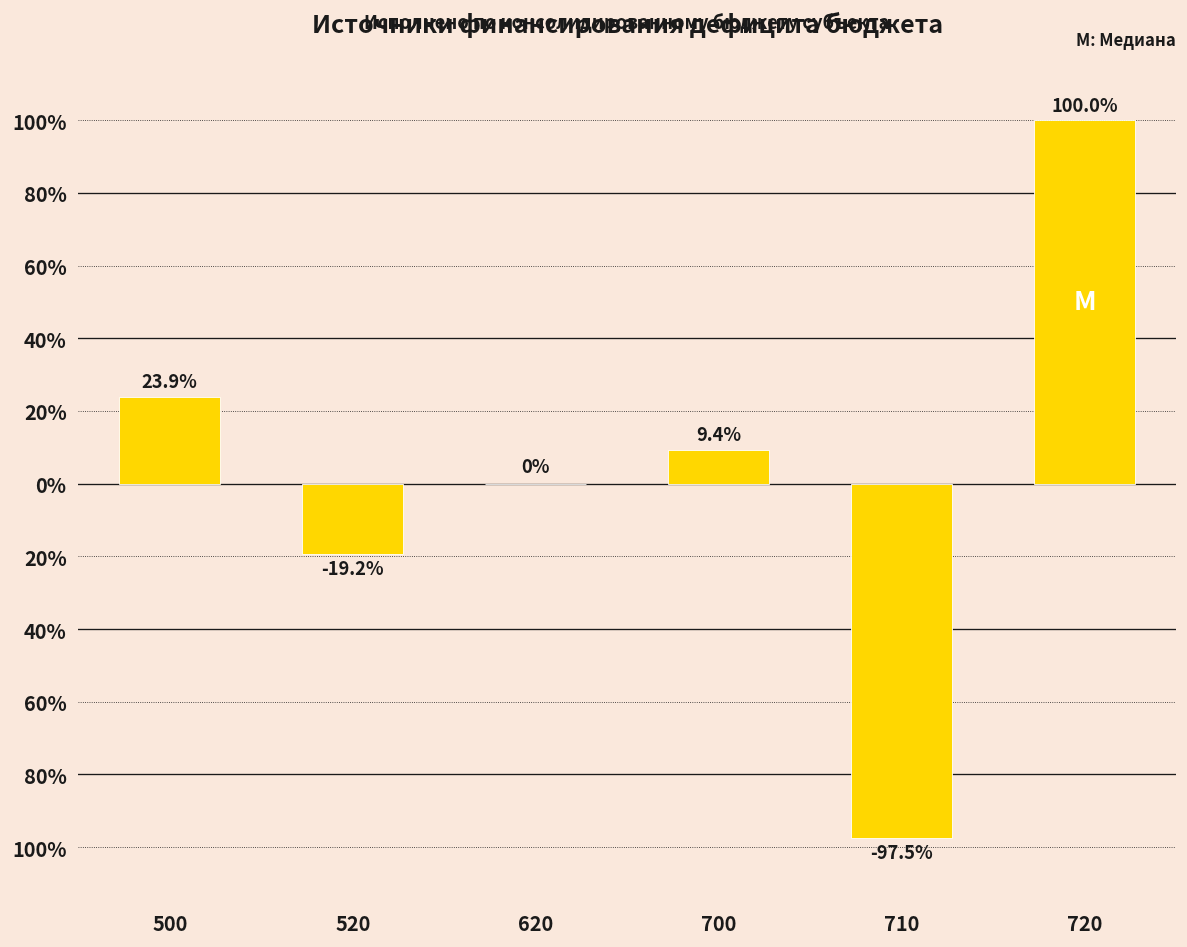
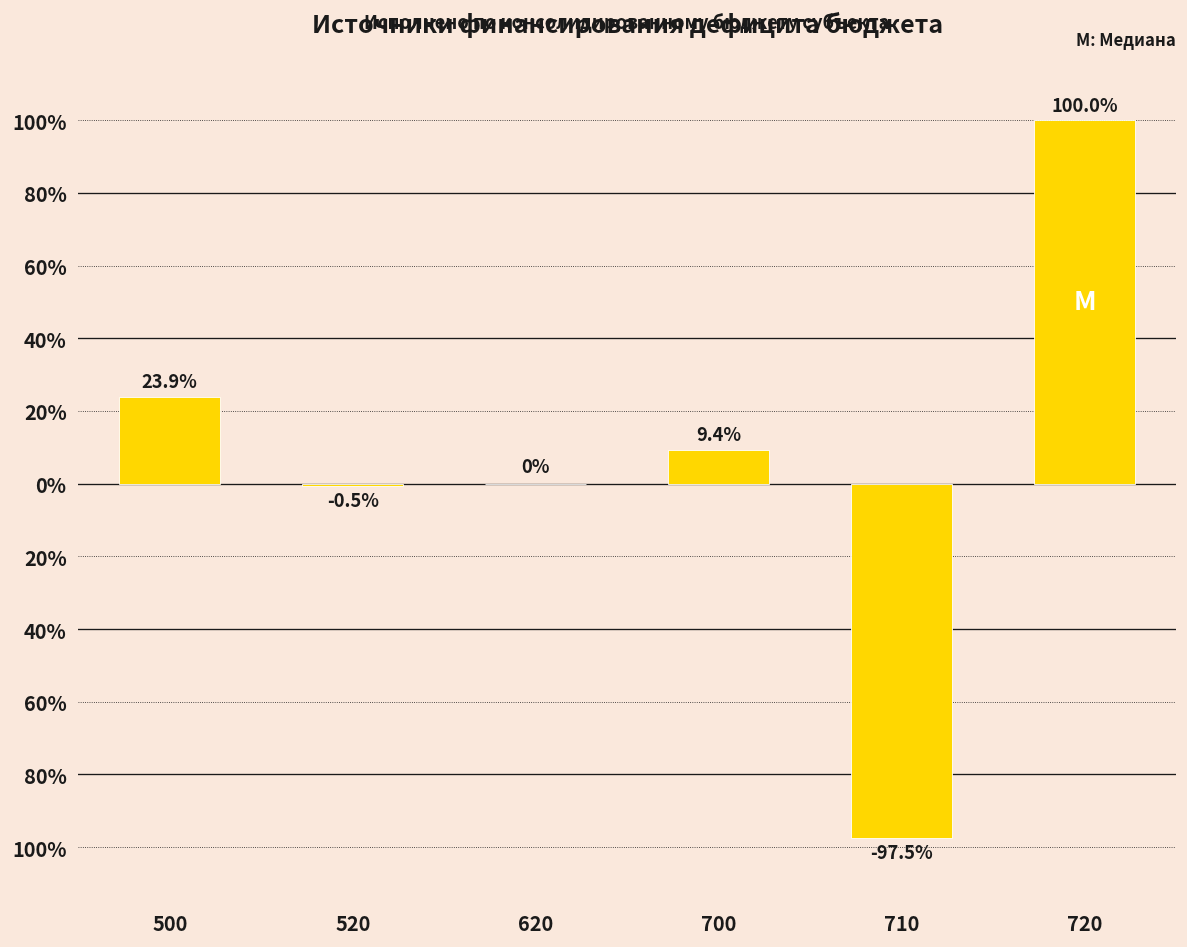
520: -19.2% -> -0.5%
